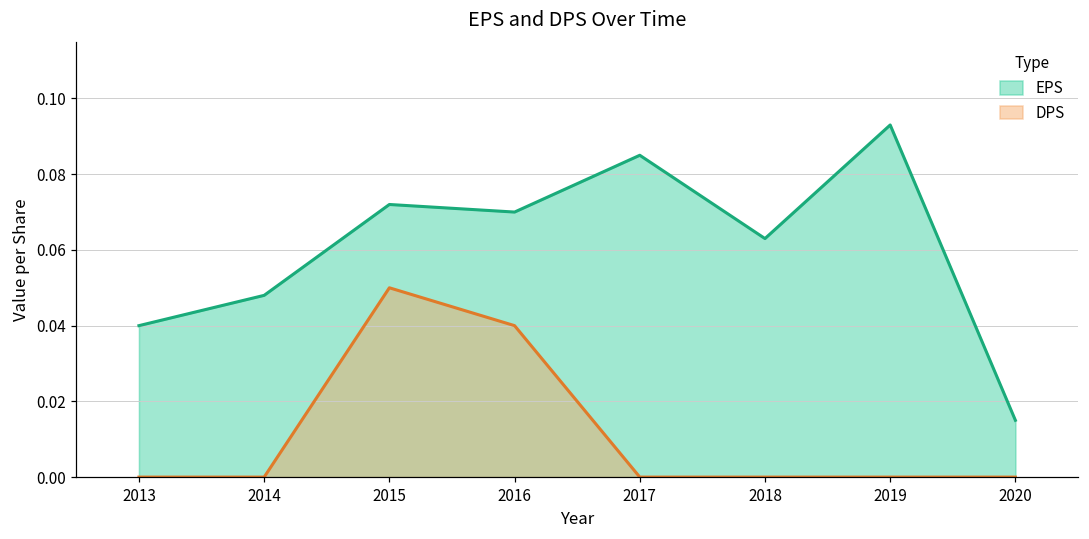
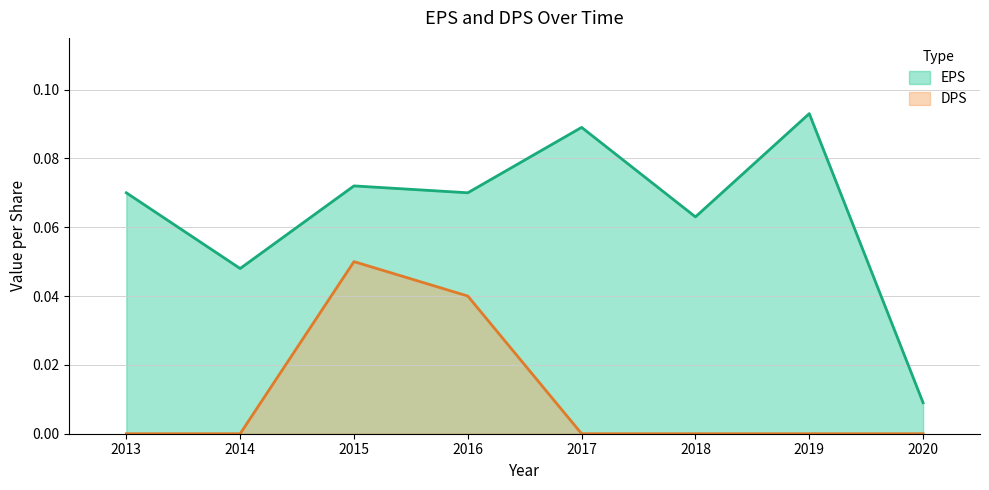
EPS, 2013: 0.04 -> 0.07
EPS, 2017: 0.085 -> 0.089
EPS, 2020: 0.015 -> 0.009
